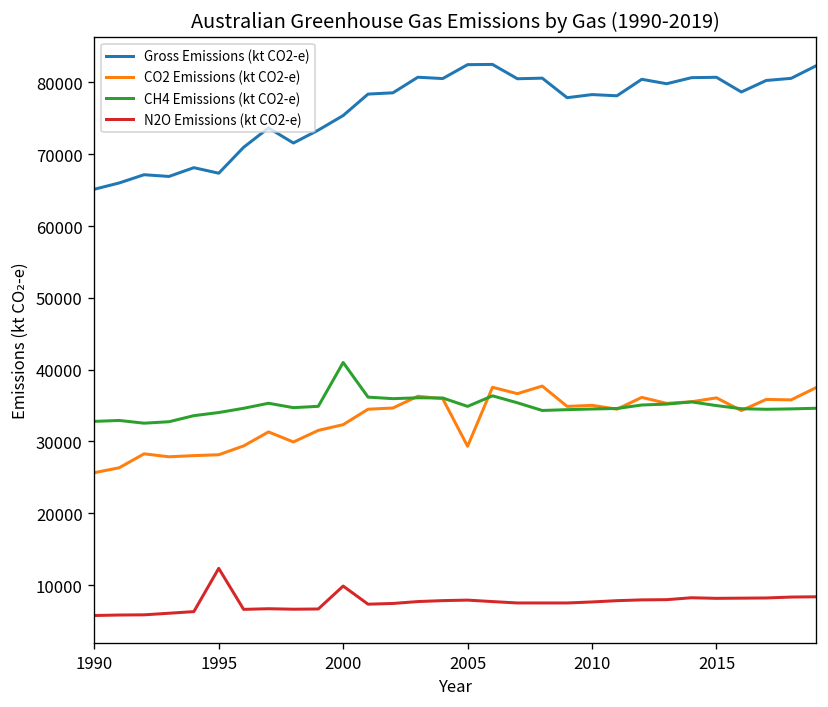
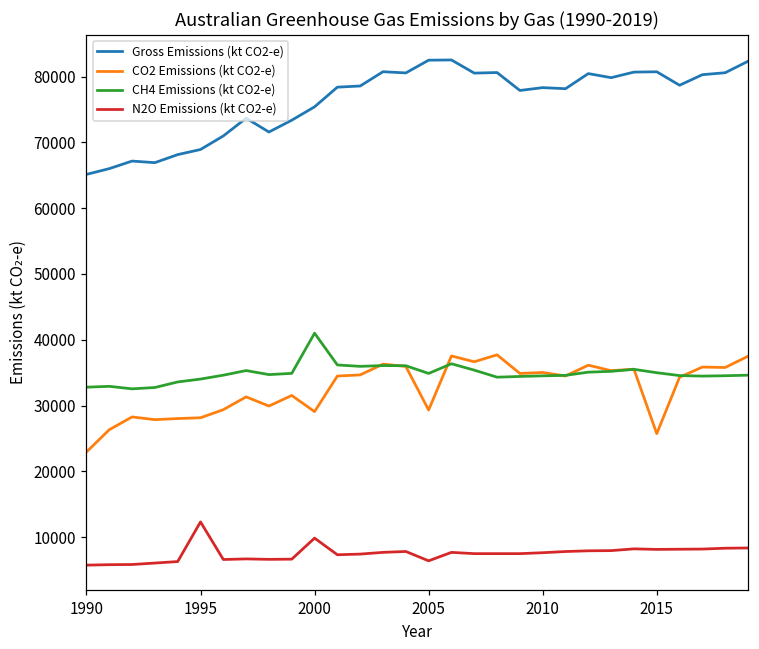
CO2 Emissions (kt CO2-e), 1990: 26000 -> 23000
Gross Emissions (kt CO2-e), 1995: 67000 -> 69000
CO2 Emissions (kt CO2-e), 2000: 32000 -> 29000
N2O Emissions (kt CO2-e), 2005: 8000 -> 6000
CO2 Emissions (kt CO2-e), 2015: 36000 -> 26000
